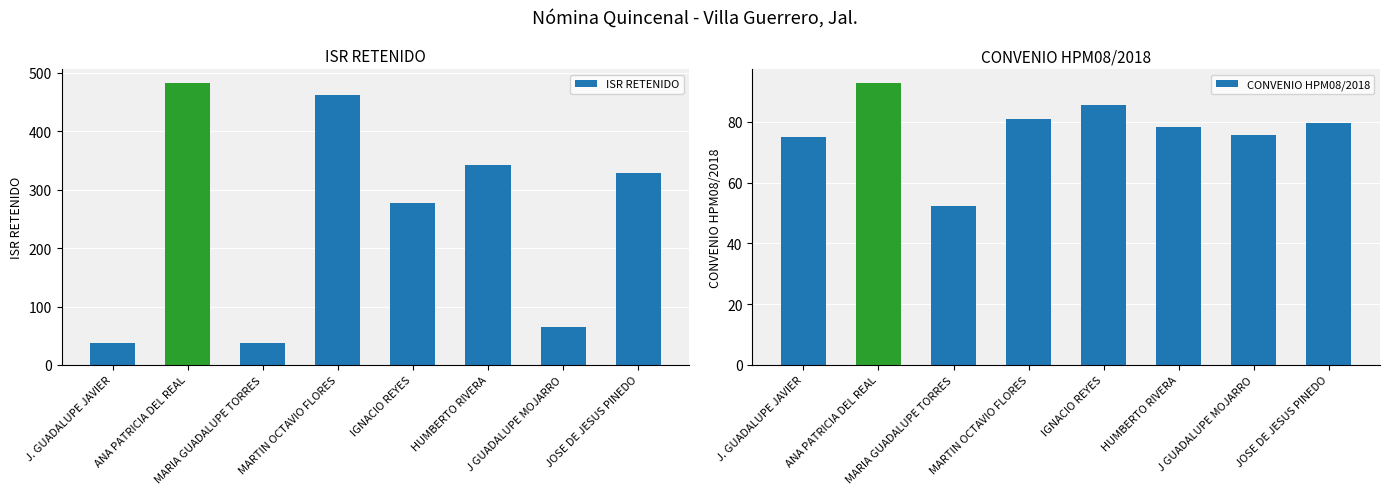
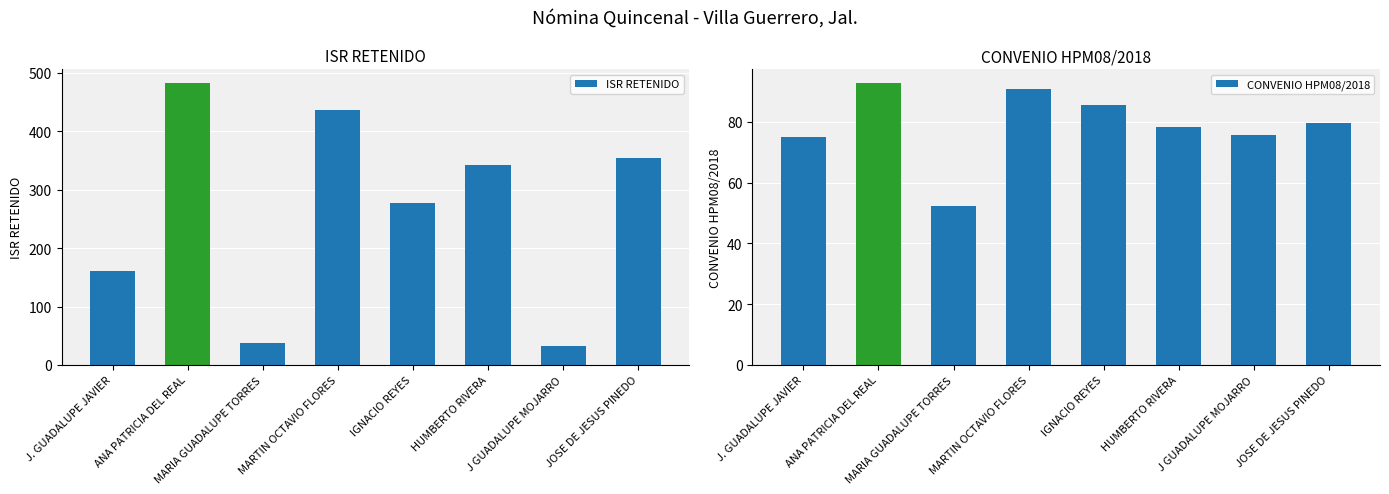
ISR RETENIDO, J. GUADALUPE JAVIER: 40 -> 160
ISR RETENIDO, MARTIN OCTAVIO FLORES: 460 -> 440
ISR RETENIDO, J GUADALUPE MOJARRO: 60 -> 30
ISR RETENIDO, JOSE DE JESUS PINEDO: 330 -> 350
CONVENIO HPM08/2018, MARTIN OCTAVIO FLORES: 81 -> 91
